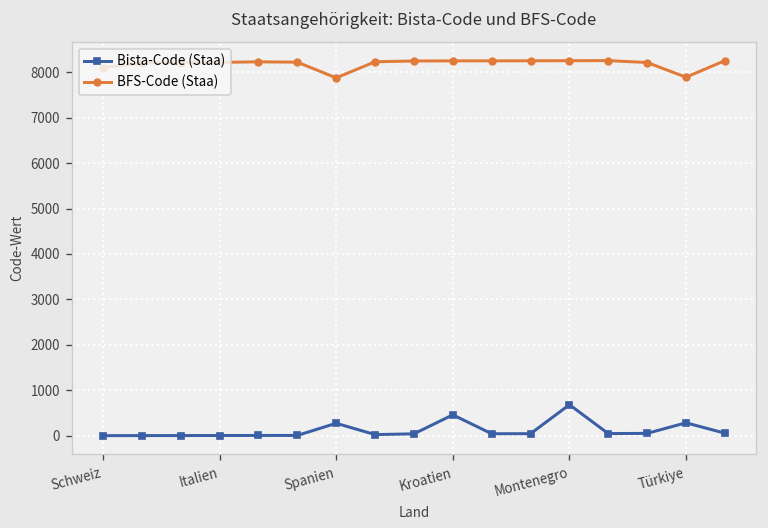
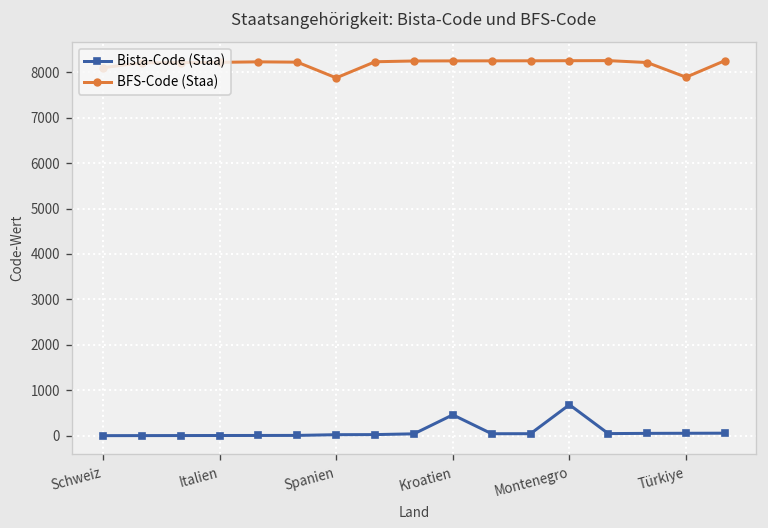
Bista-Code (Staa), Spanien: 300 -> 0
Bista-Code (Staa), Türkiye: 300 -> 100
